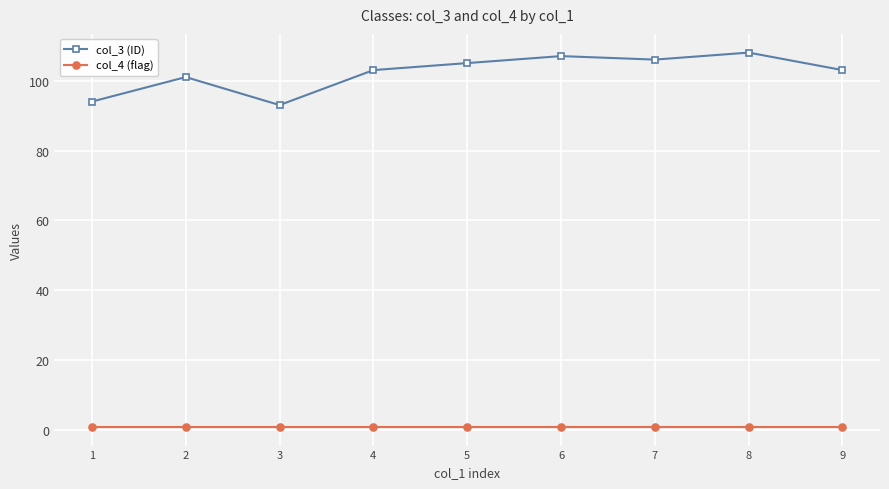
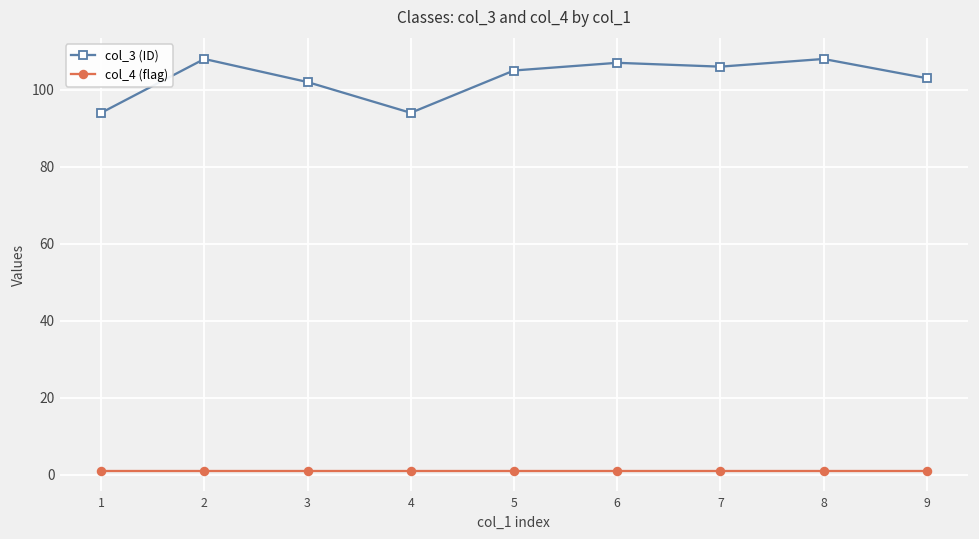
col_3 (ID), 2: 101 -> 108
col_3 (ID), 3: 93 -> 102
col_3 (ID), 4: 103 -> 94
